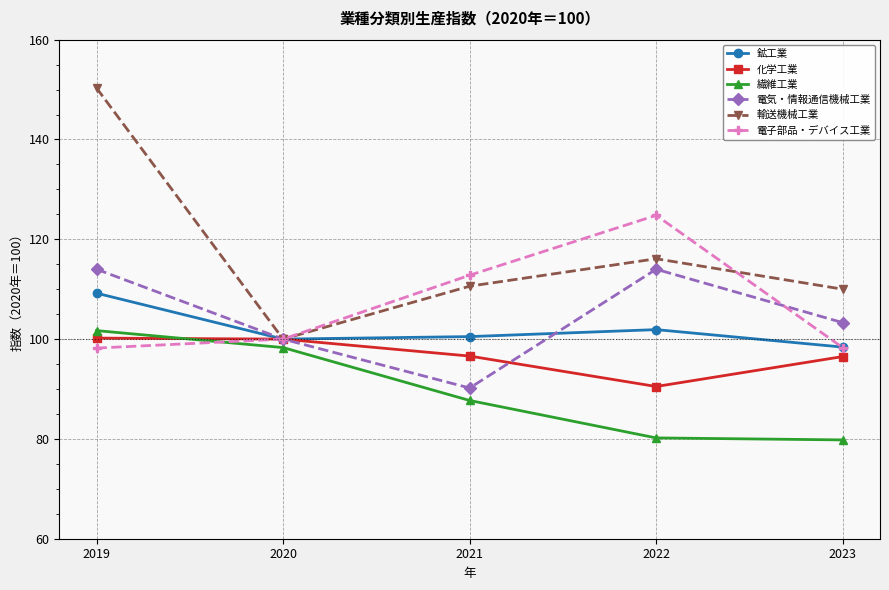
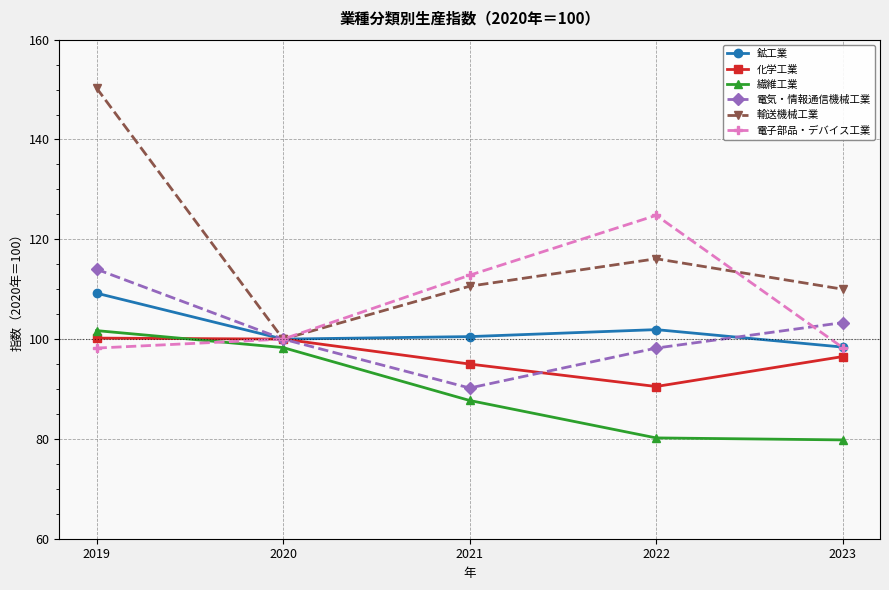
化学工業, 2021: 97 -> 95
電気・情報通信機械工業, 2022: 114 -> 98
